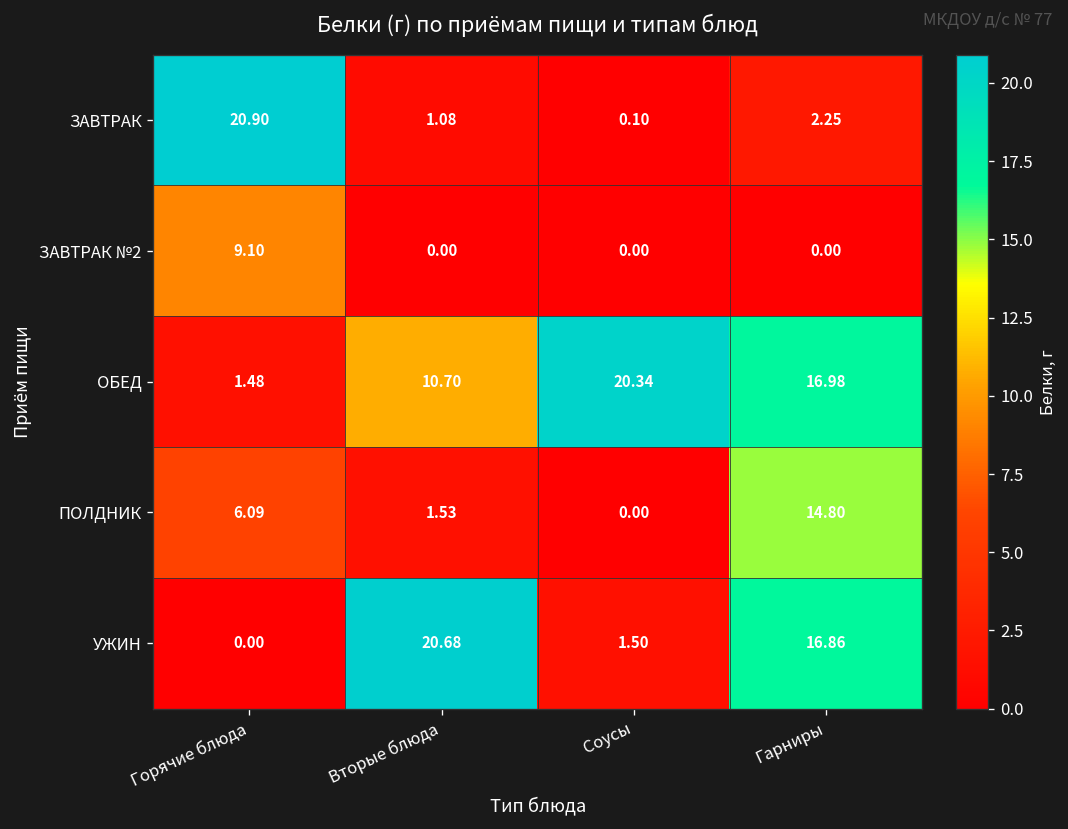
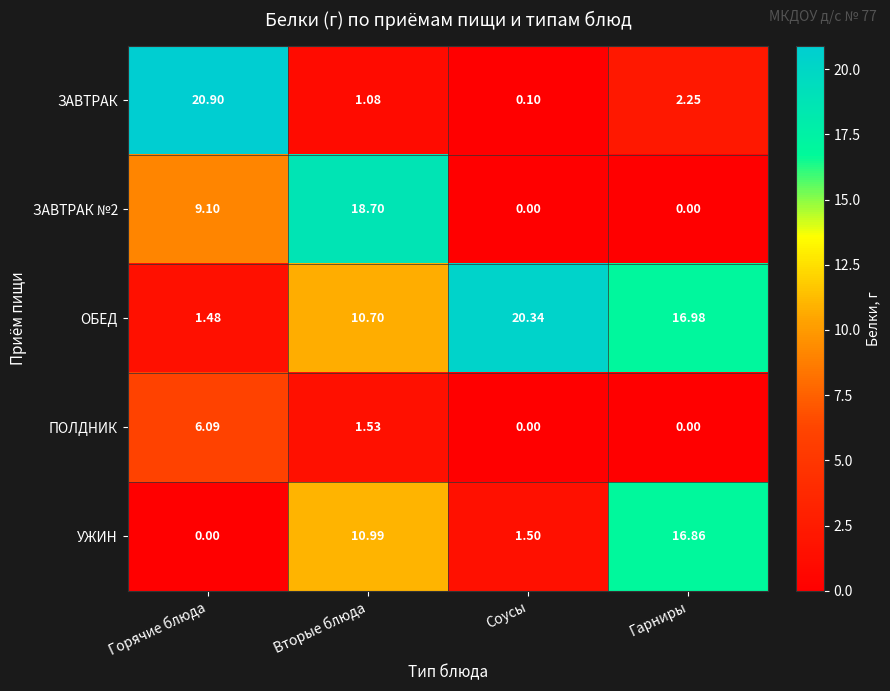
ЗАВТРАК №2, Вторые блюда: 0.00 -> 18.70
ПОЛДНИК, Гарниры: 14.80 -> 0.00
УЖИН, Вторые блюда: 20.68 -> 10.99
